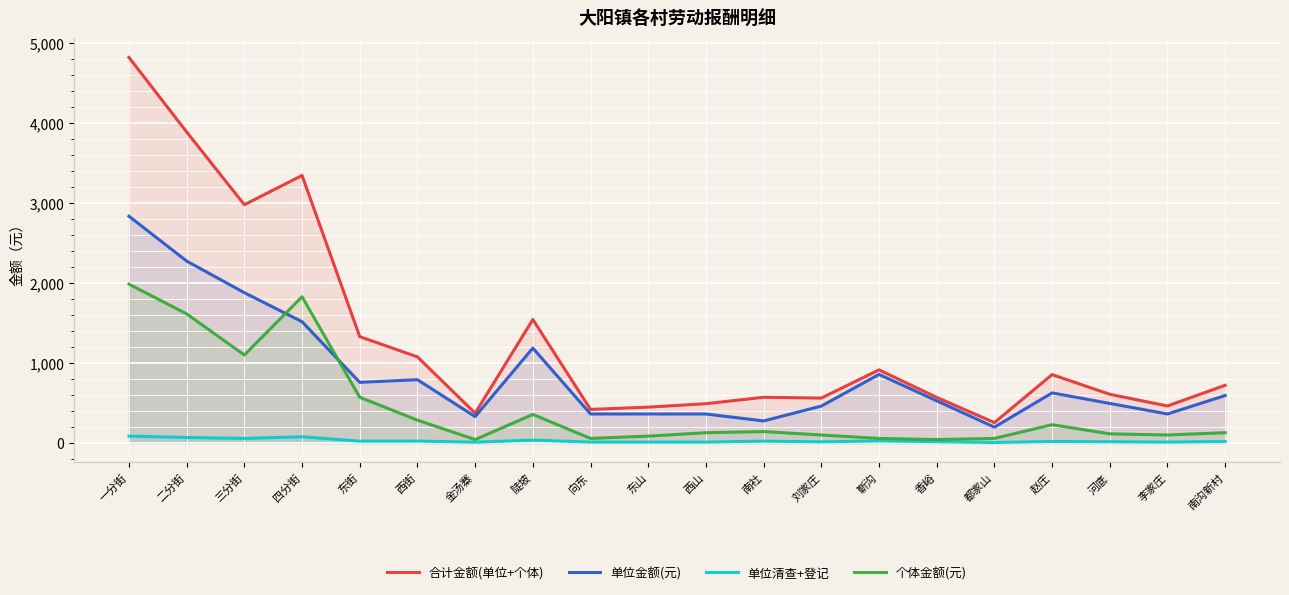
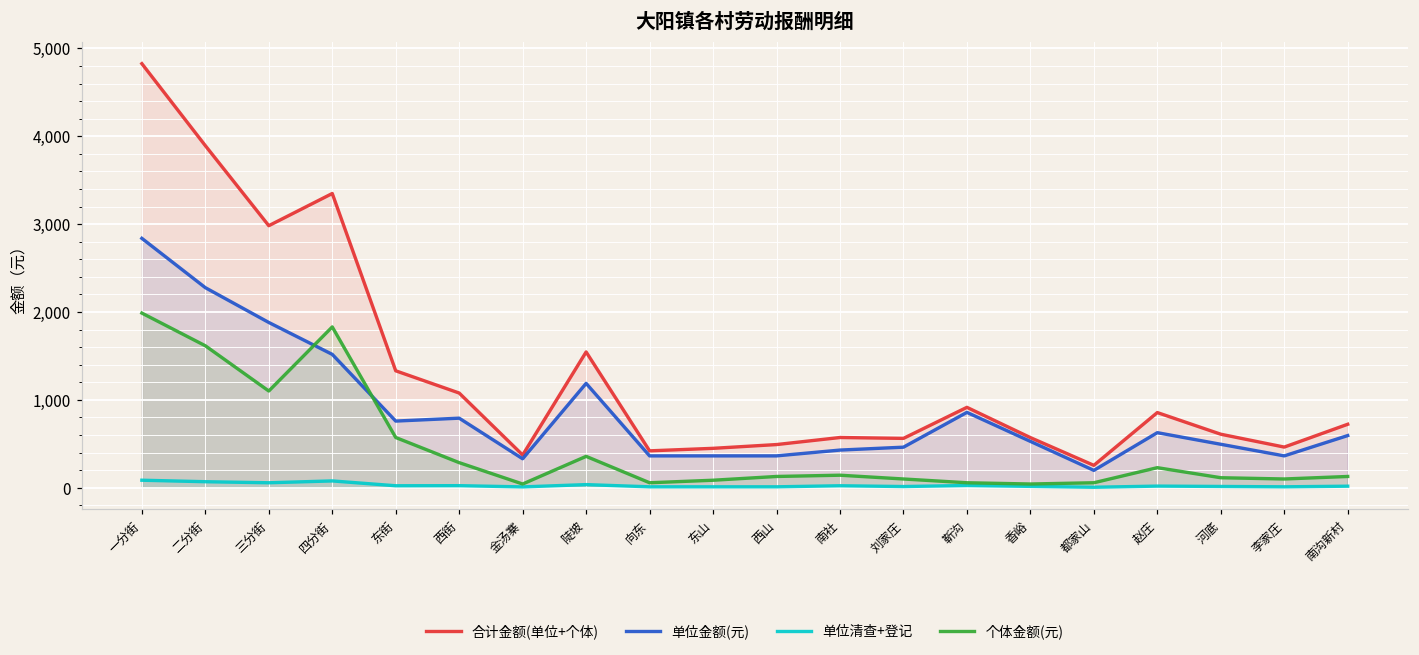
单位金额(元), 南社: 300 -> 400
